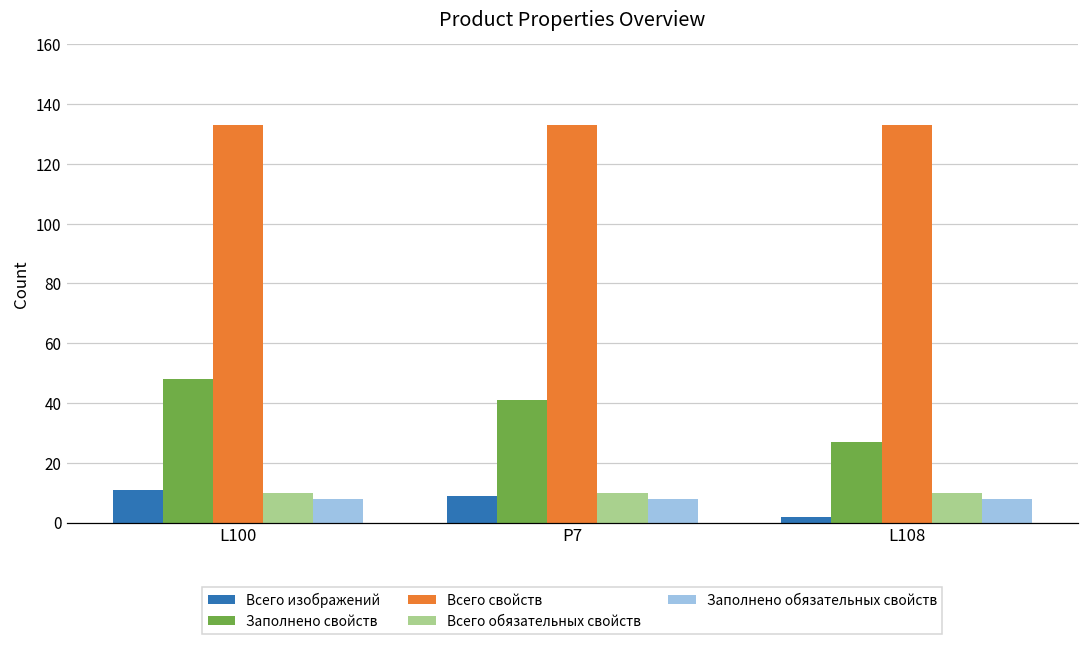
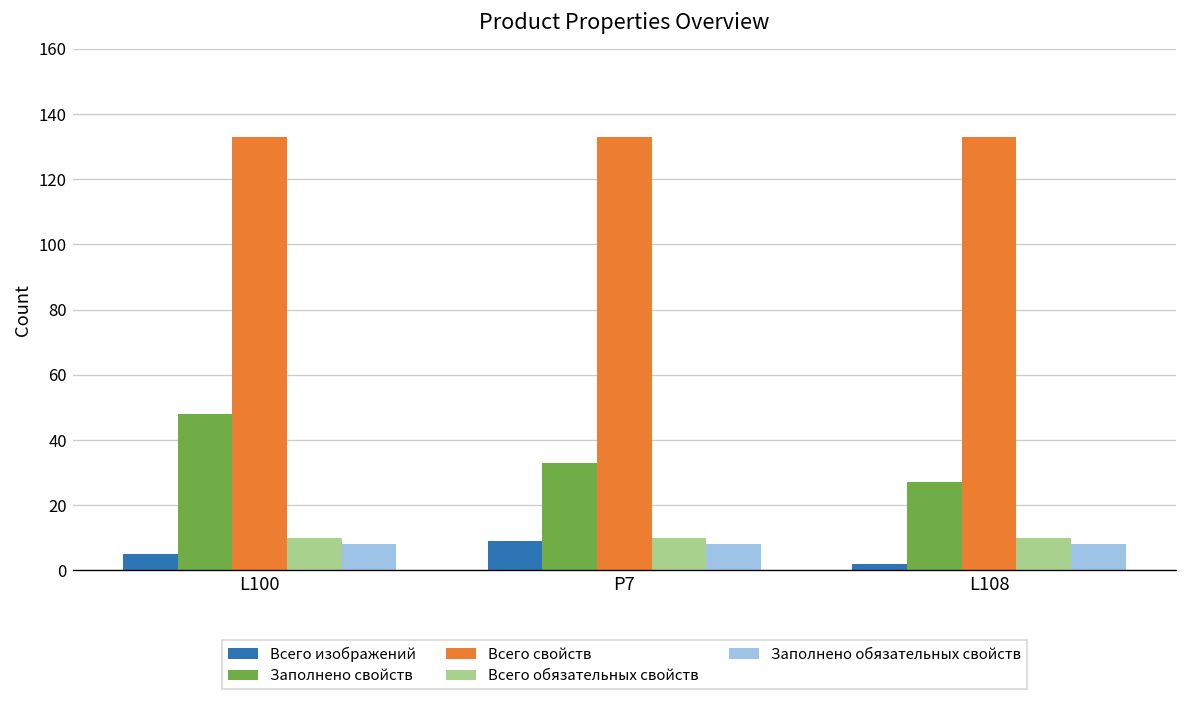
Всего изображений, L100: 11 -> 5
Заполнено свойств, P7: 41 -> 33
